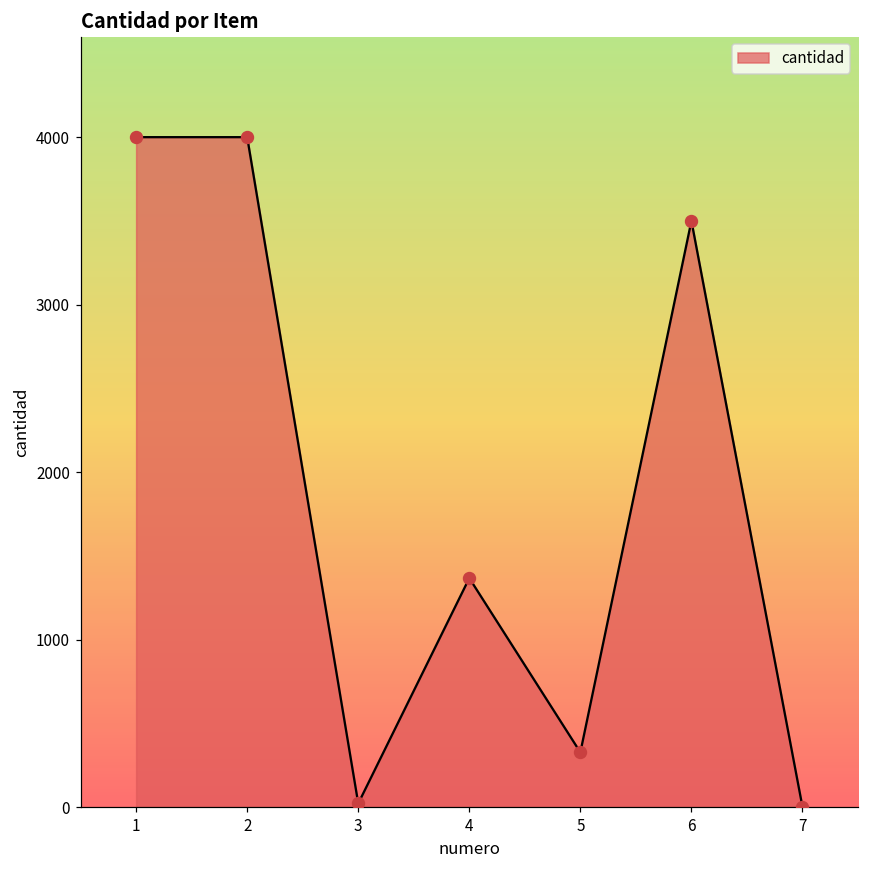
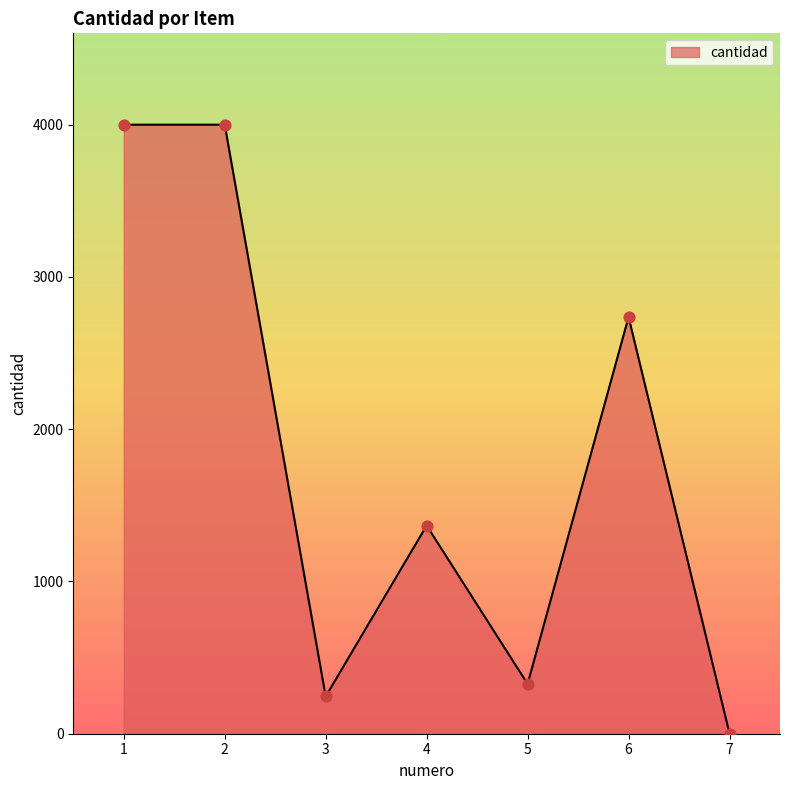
3: 20 -> 240
6: 3500 -> 2740
